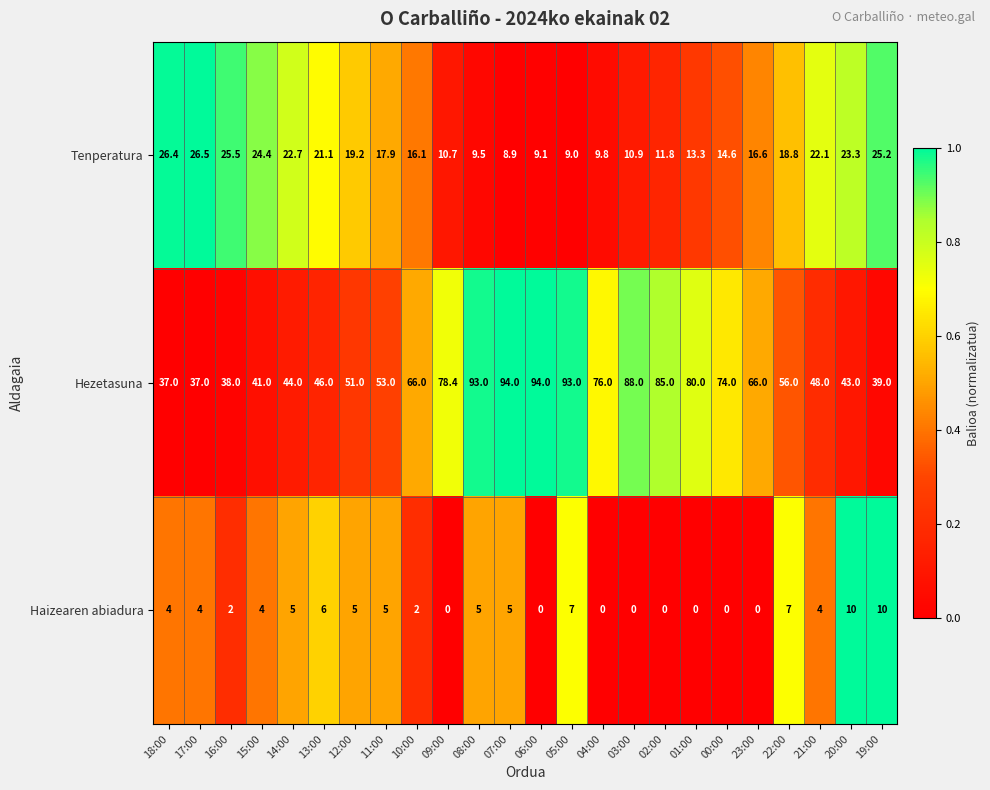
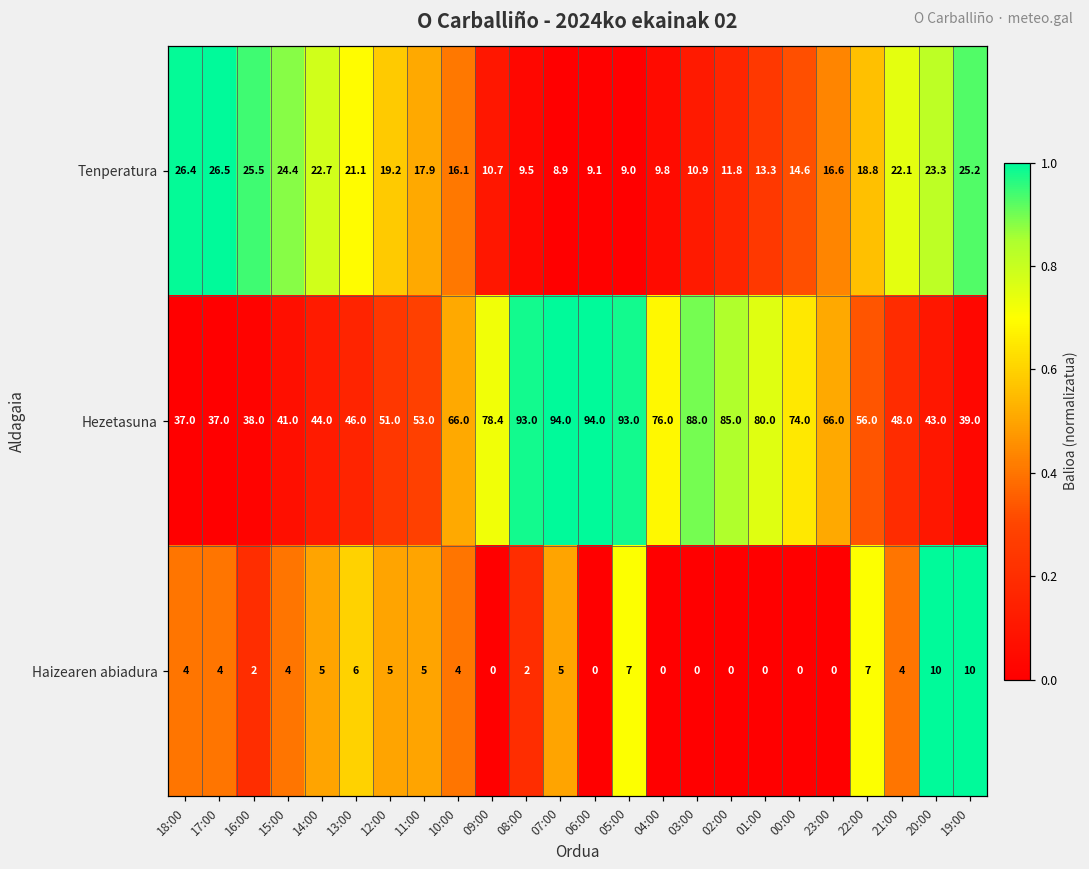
Haizearen abiadura, 10:00: 2 -> 4
Haizearen abiadura, 08:00: 5 -> 2
